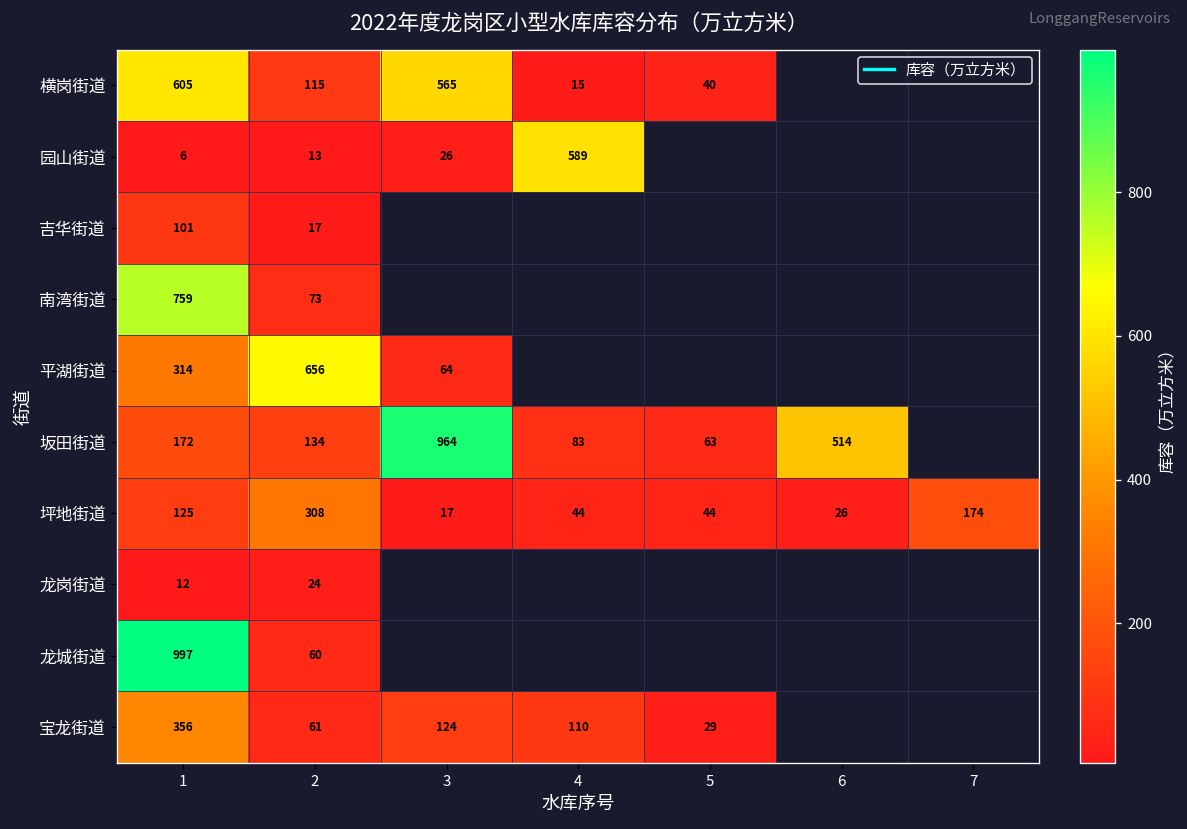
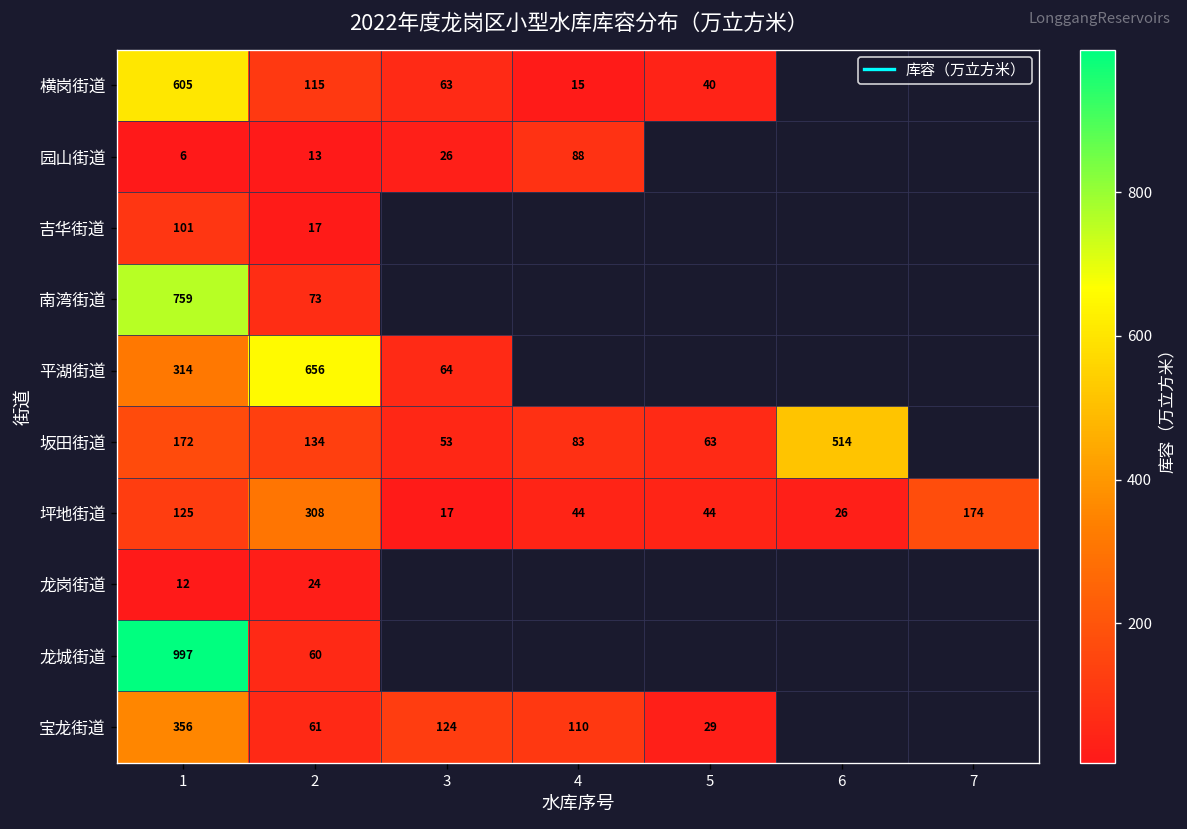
横岗街道, 3: 565 -> 63
园山街道, 4: 589 -> 88
坂田街道, 3: 964 -> 53
